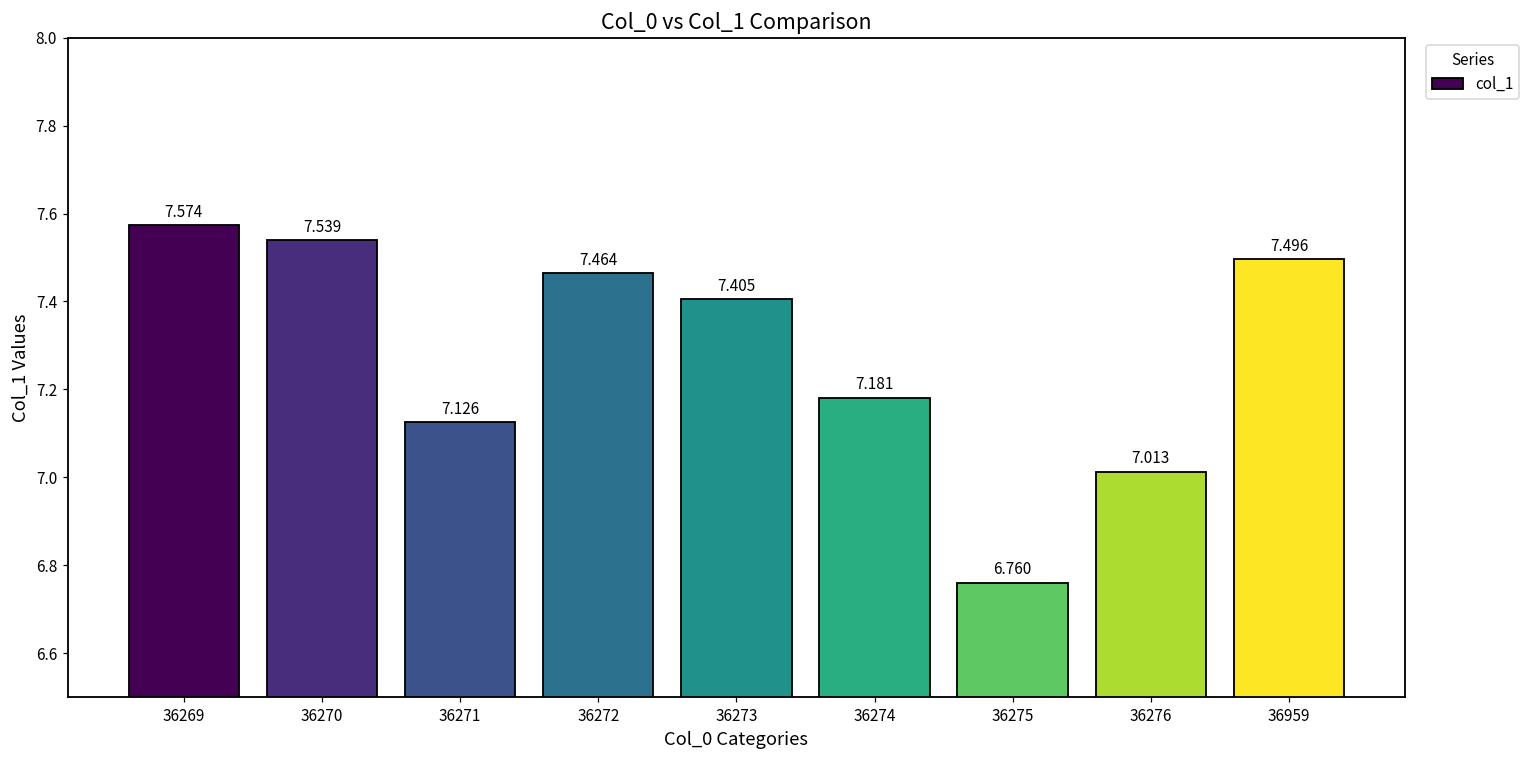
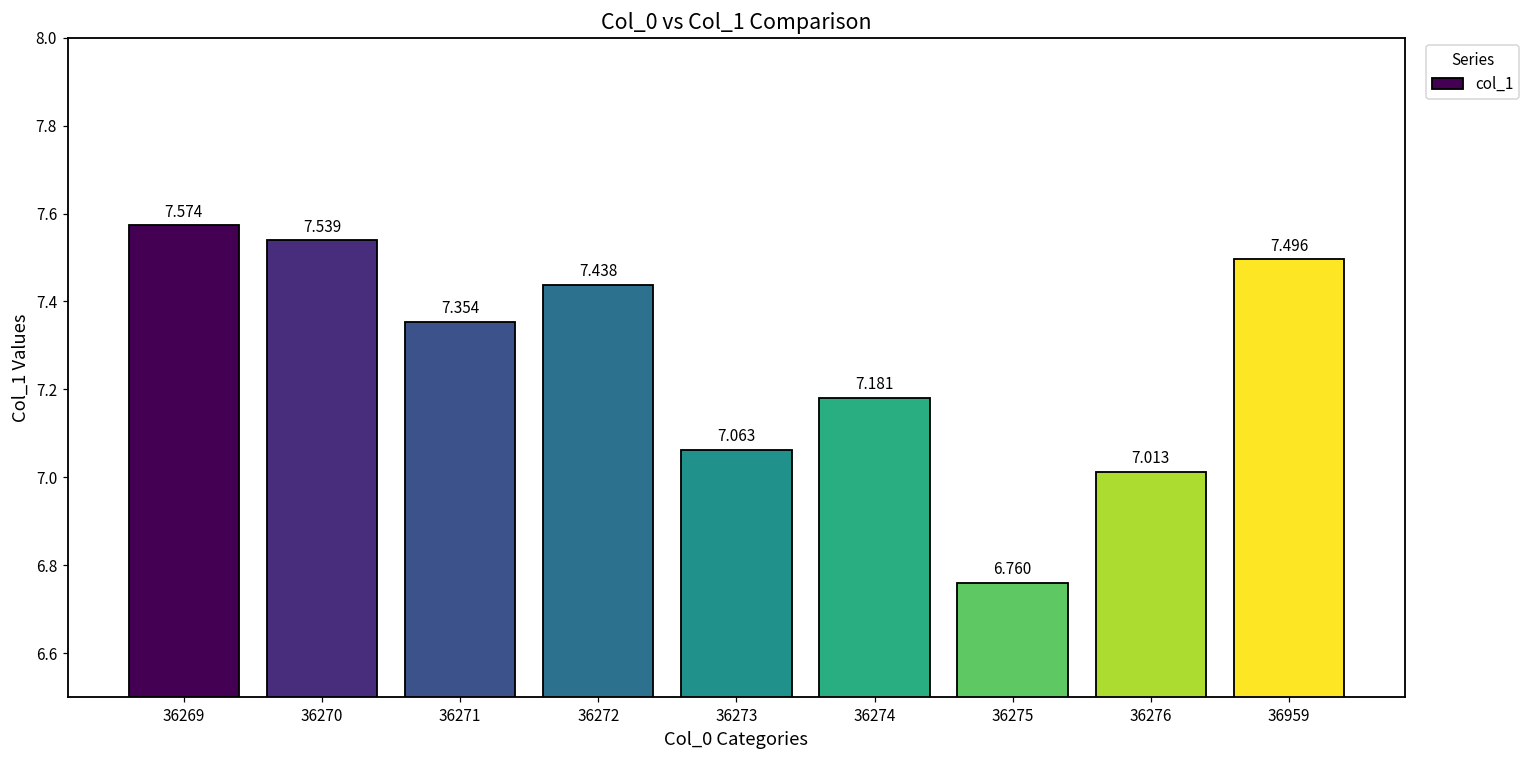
36271: 7.126 -> 7.354
36272: 7.464 -> 7.438
36273: 7.405 -> 7.063
